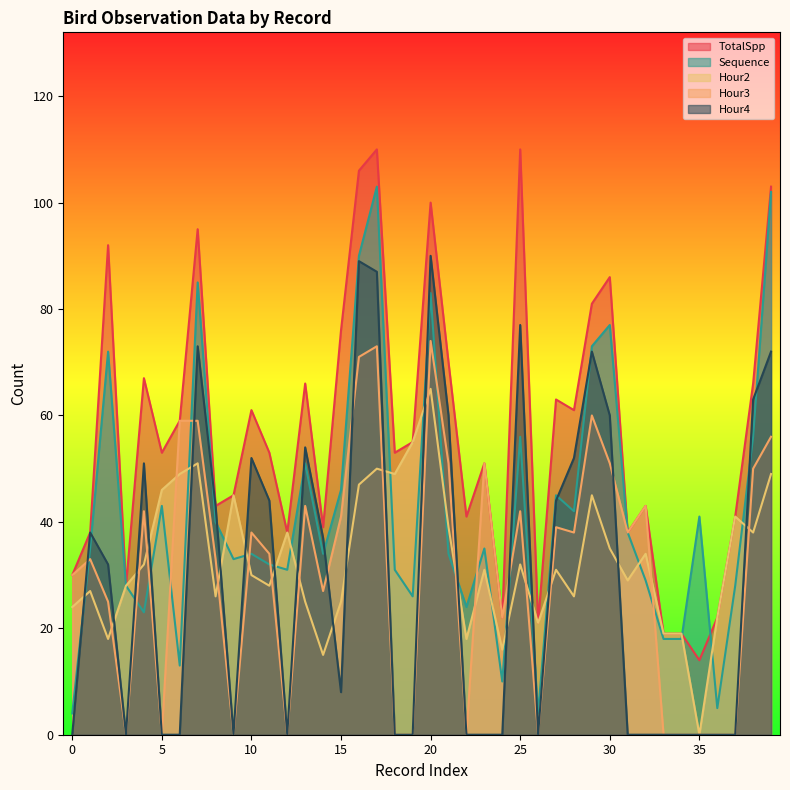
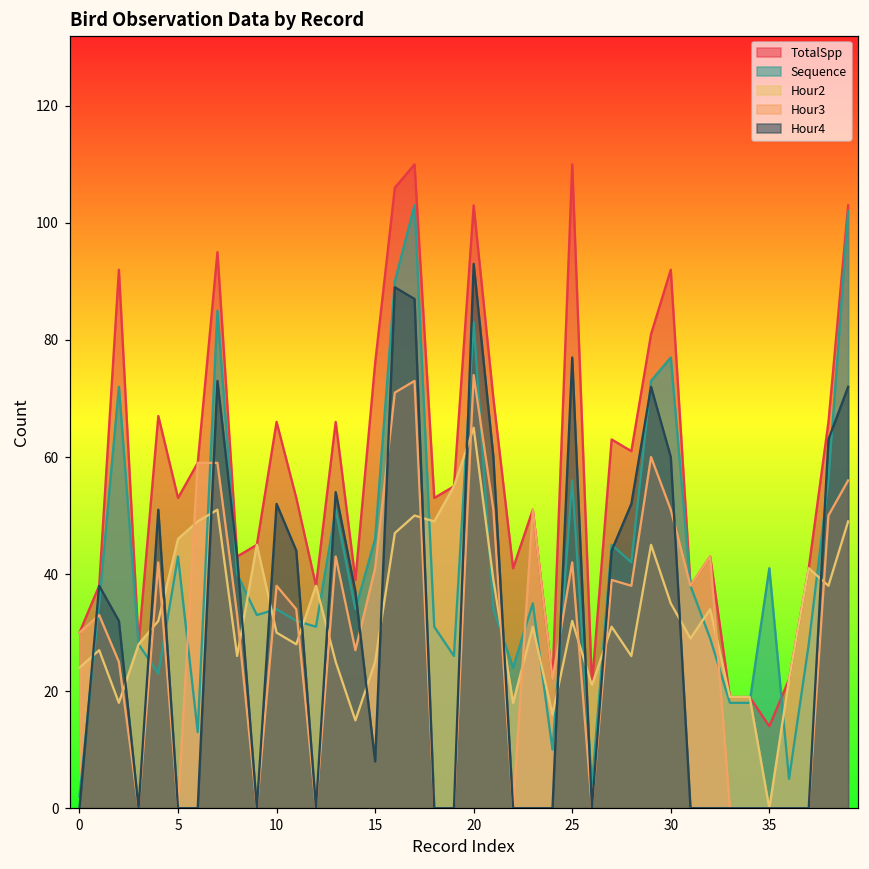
Sequence, 0: 4 -> 2
TotalSpp, 10: 61 -> 66
TotalSpp, 20: 100 -> 103
Hour4, 20: 90 -> 93
TotalSpp, 30: 86 -> 92
